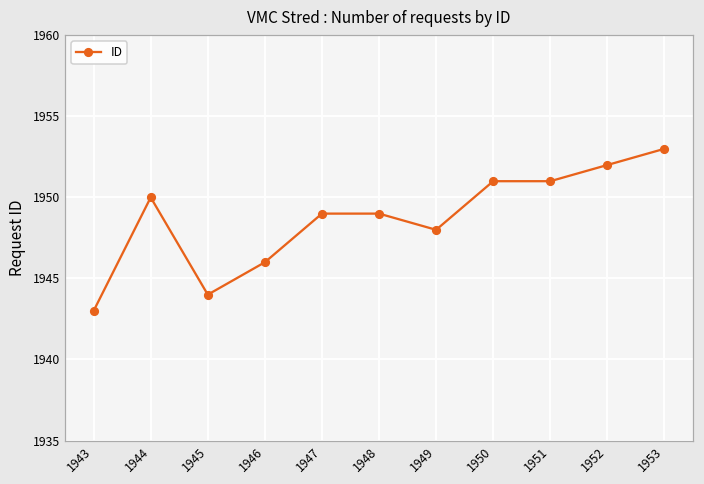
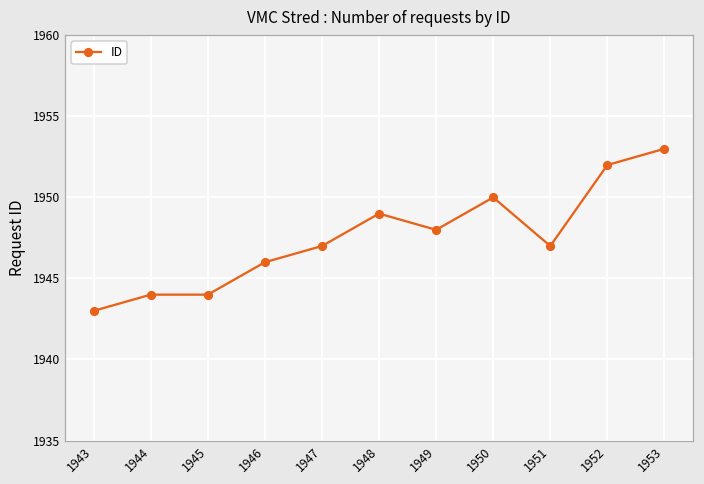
1944: 1950 -> 1944
1947: 1949 -> 1947
1950: 1951 -> 1950
1951: 1951 -> 1947
